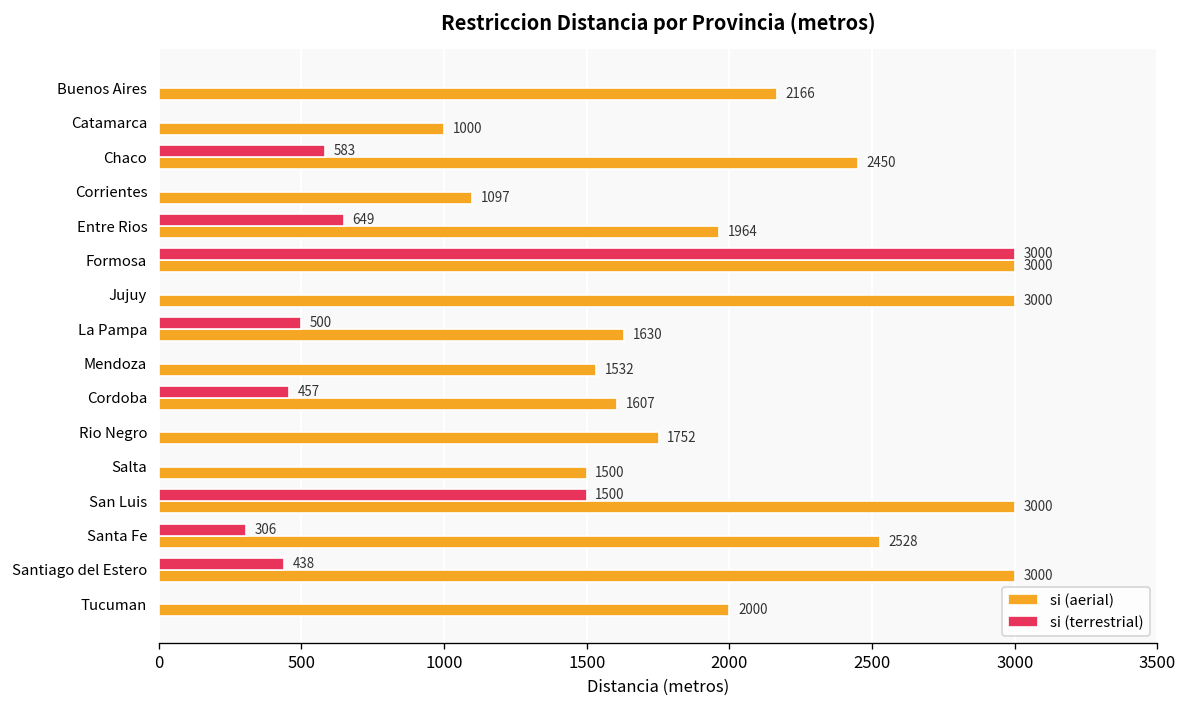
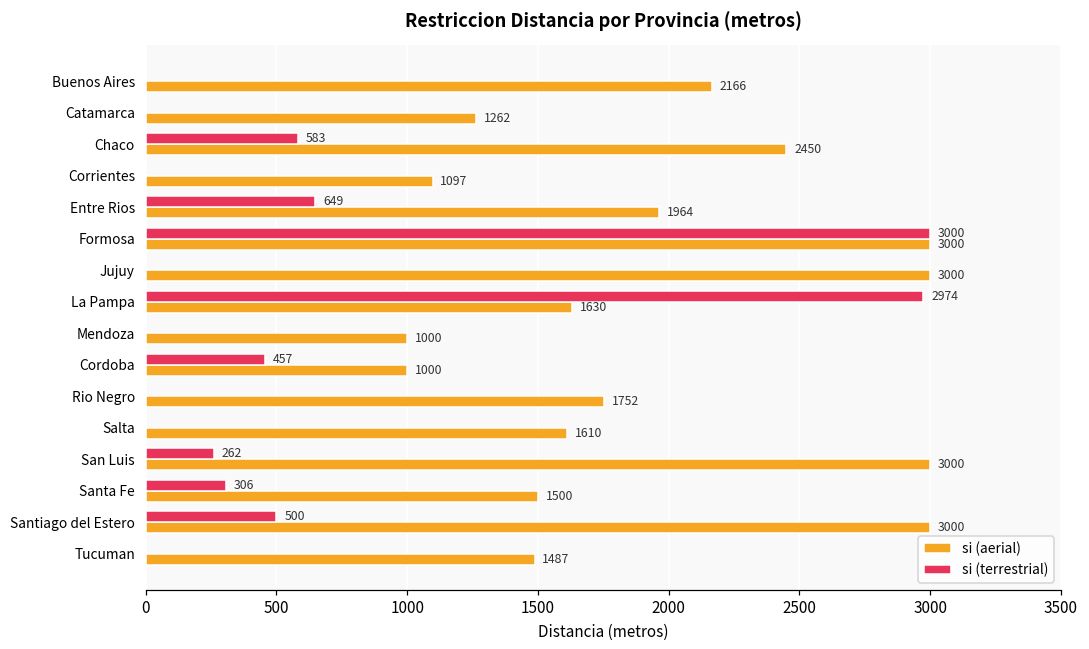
si (aerial), Catamarca: 1000 -> 1262
si (terrestrial), La Pampa: 500 -> 2974
si (aerial), Mendoza: 1532 -> 1000
si (aerial), Cordoba: 1607 -> 1000
si (aerial), Salta: 1500 -> 1610
si (terrestrial), San Luis: 1500 -> 262
si (aerial), Santa Fe: 2528 -> 1500
si (terrestrial), Santiago del Estero: 438 -> 500
si (aerial), Tucuman: 2000 -> 1487
